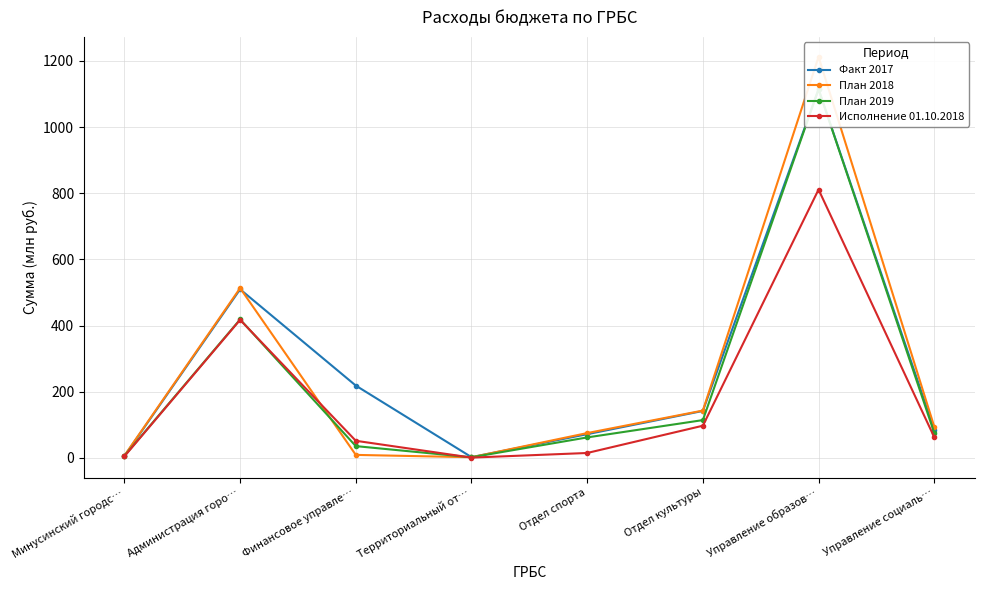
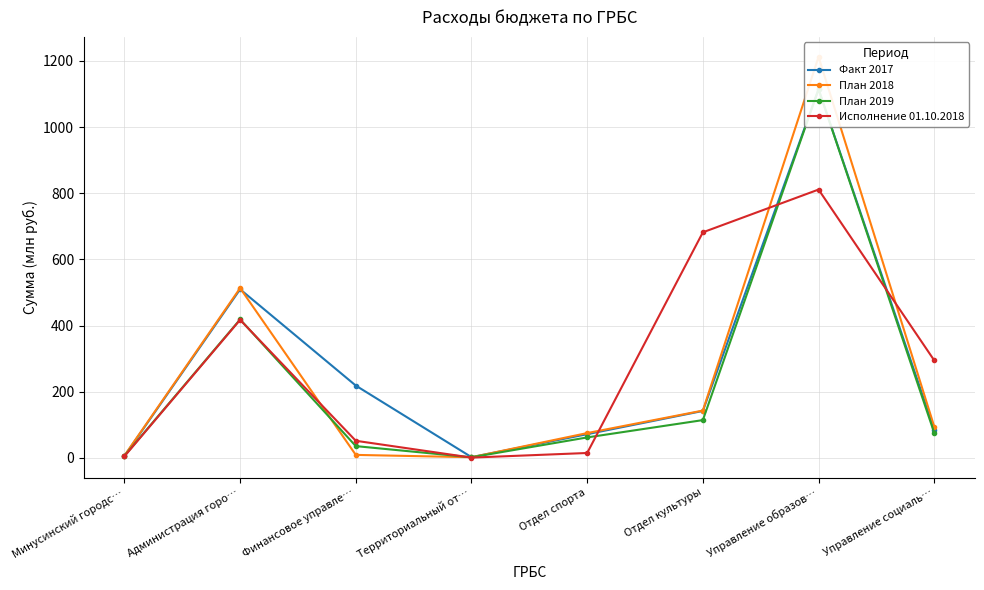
Исполнение 01.10.2018, Отдел культуры: 100 -> 680
Исполнение 01.10.2018, Управление социаль…: 60 -> 290
